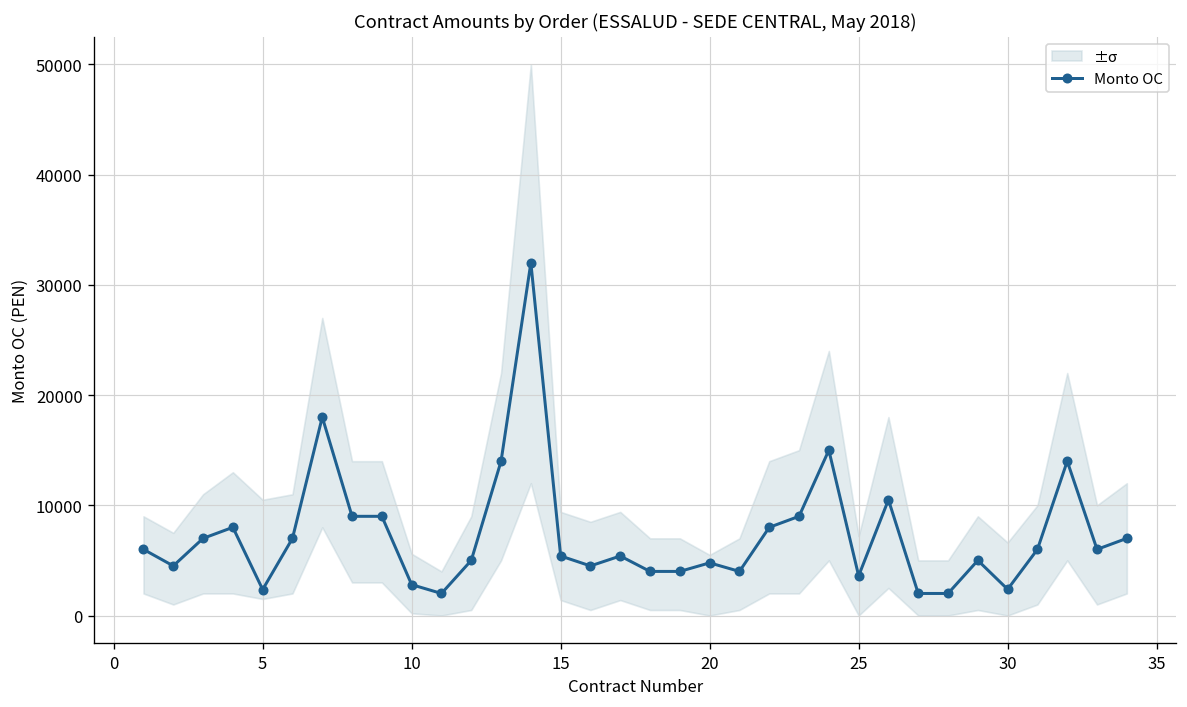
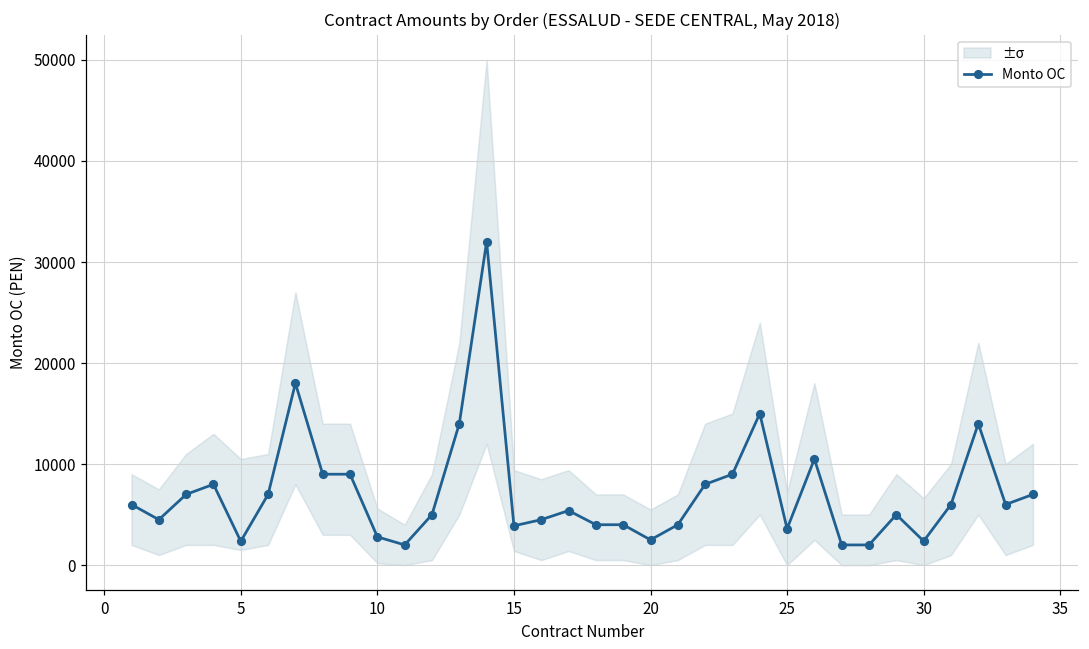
Monto OC, 15: 5000 -> 4000
Monto OC, 20: 5000 -> 3000
